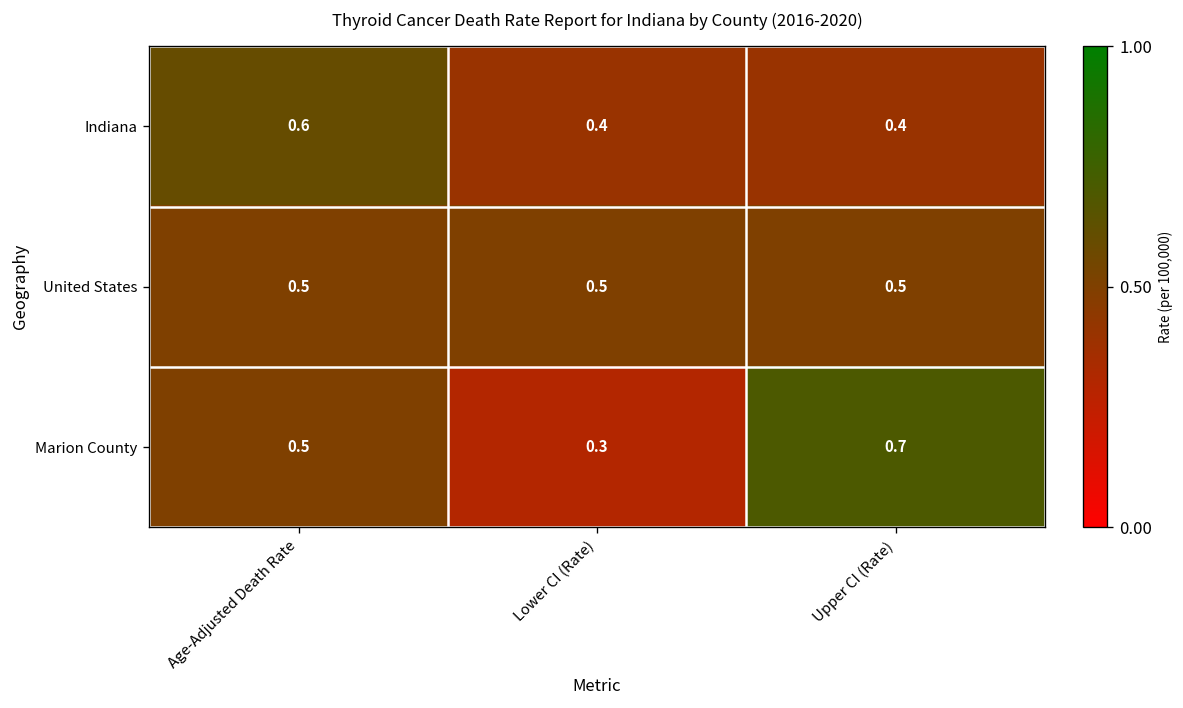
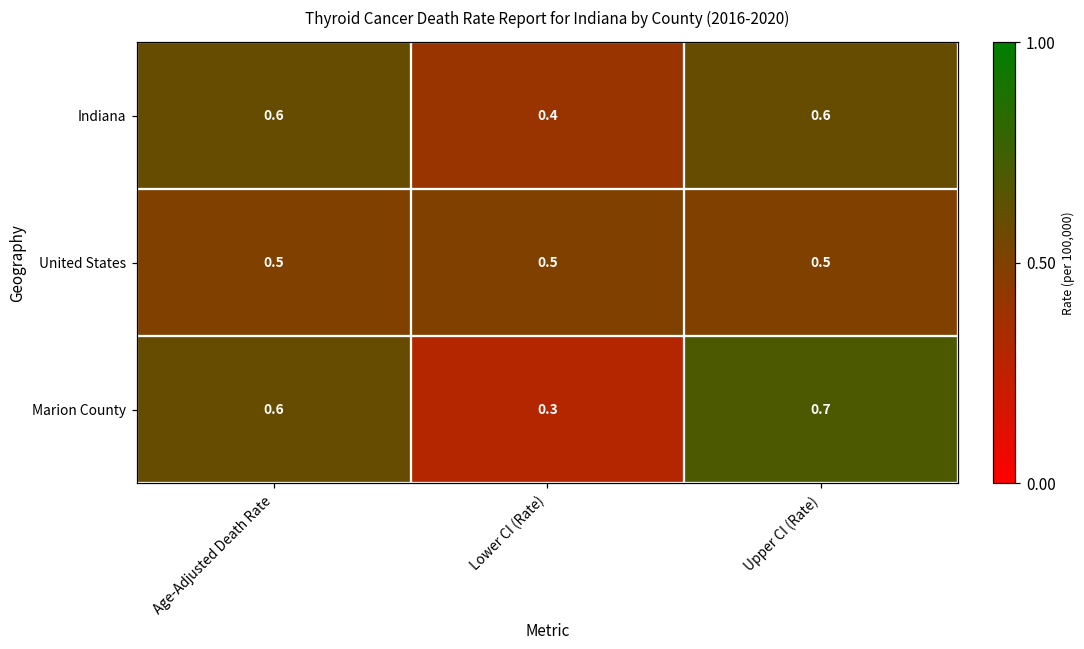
Indiana, Upper CI (Rate): 0.4 -> 0.6
Marion County, Age-Adjusted Death Rate: 0.5 -> 0.6
